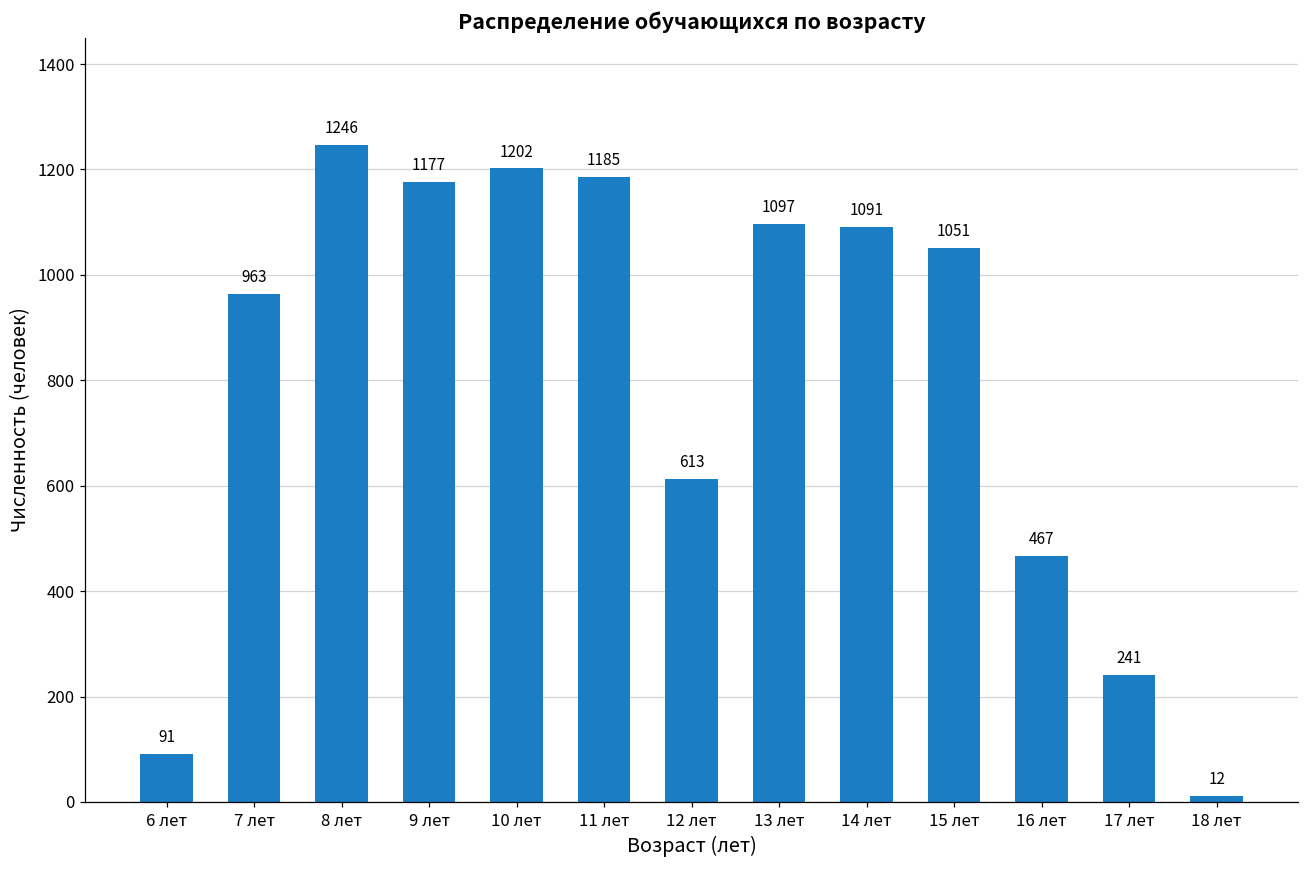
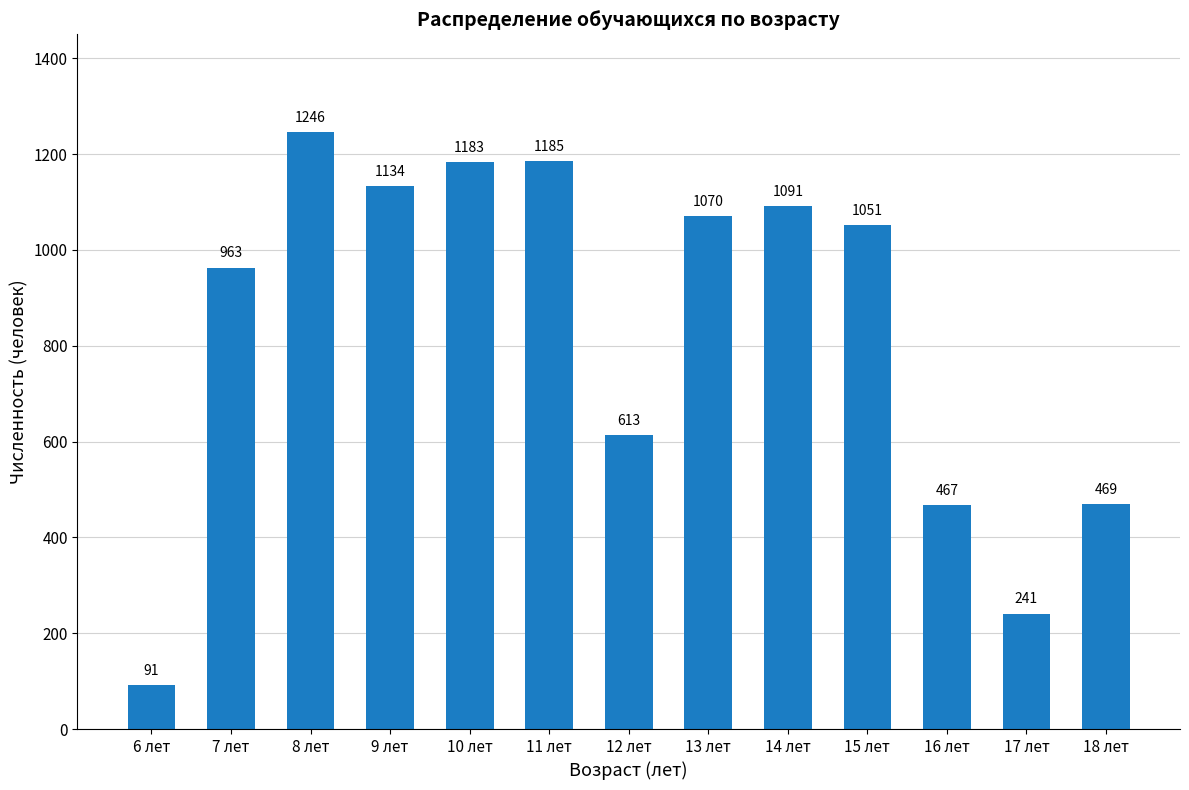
9 лет: 1177 -> 1134
10 лет: 1202 -> 1183
13 лет: 1097 -> 1070
18 лет: 12 -> 469
